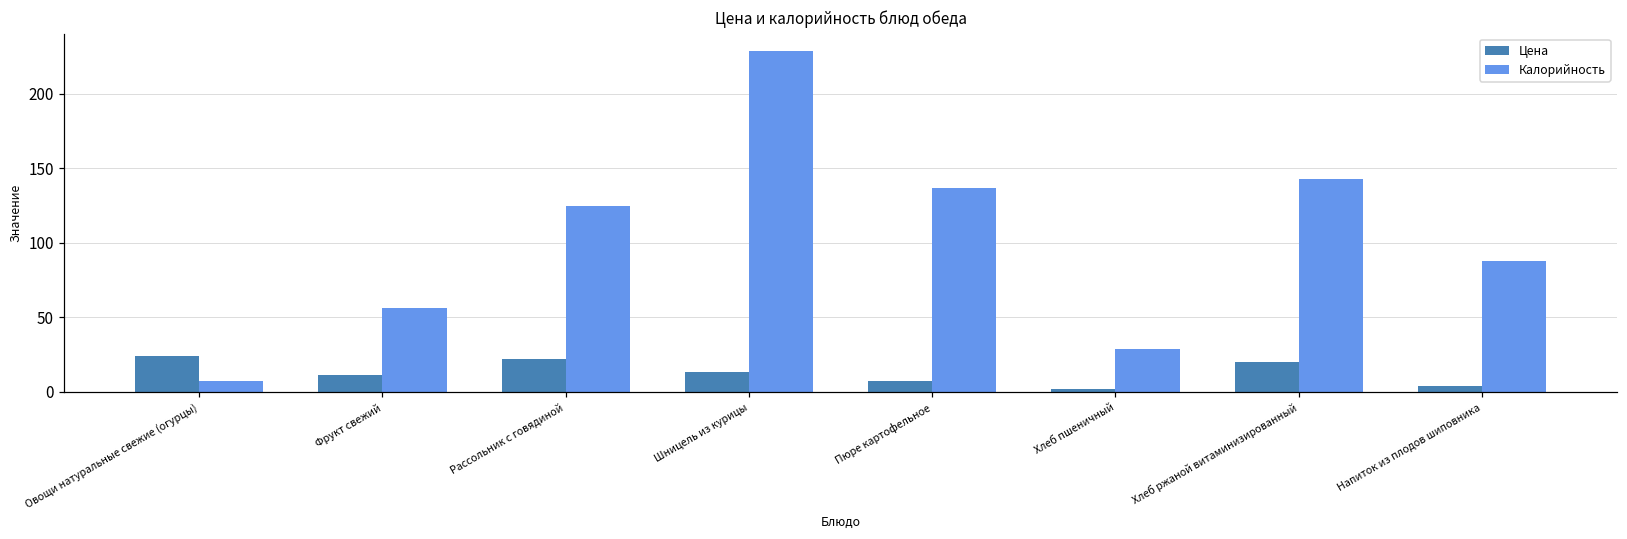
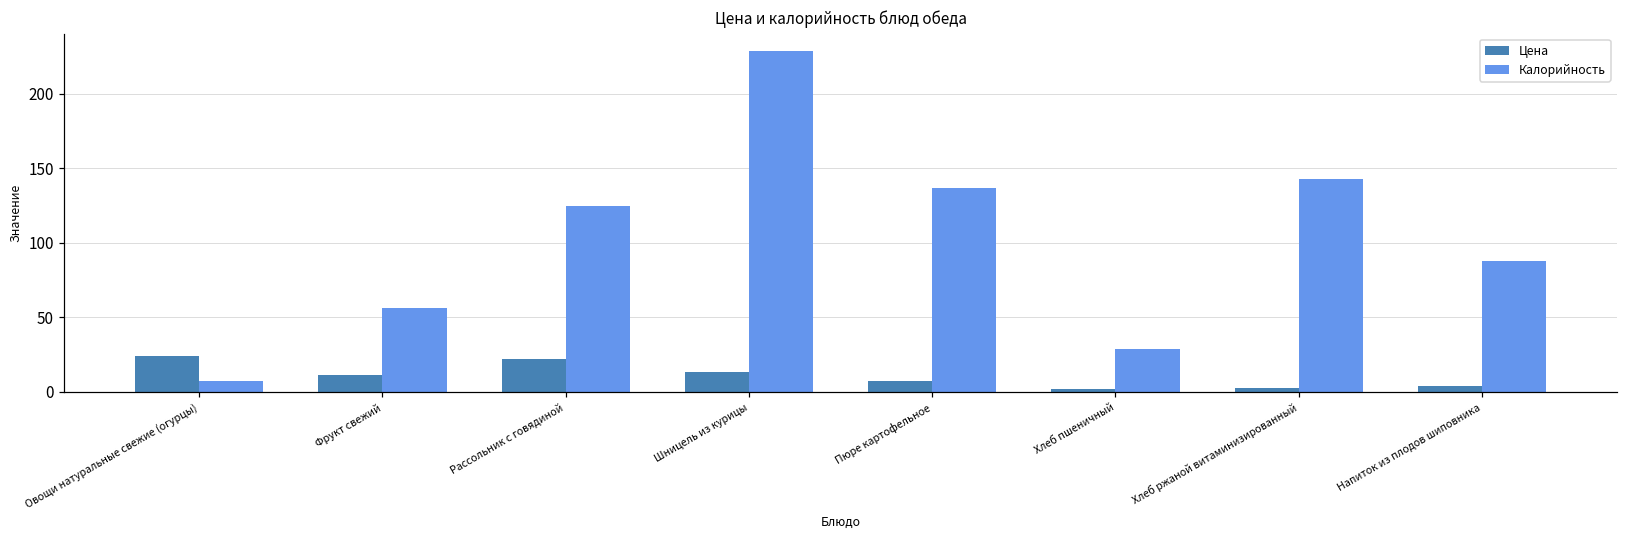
Цена, Хлеб ржаной витаминизированный: 20 -> 3
